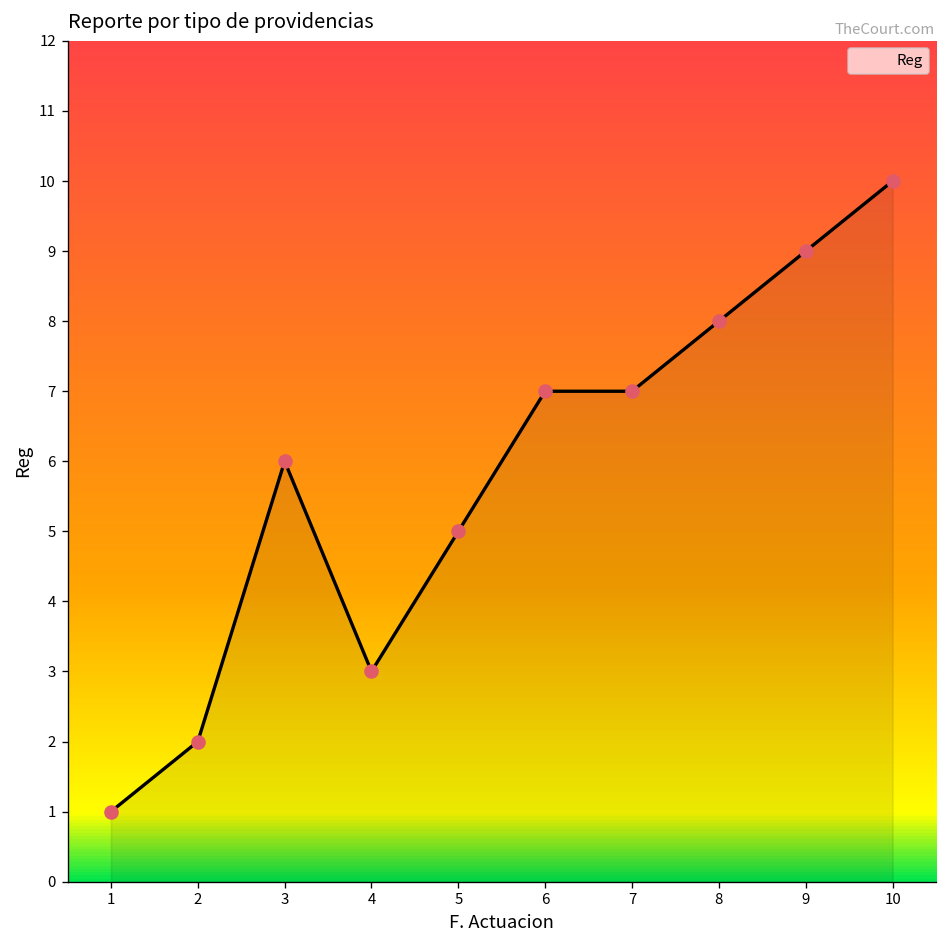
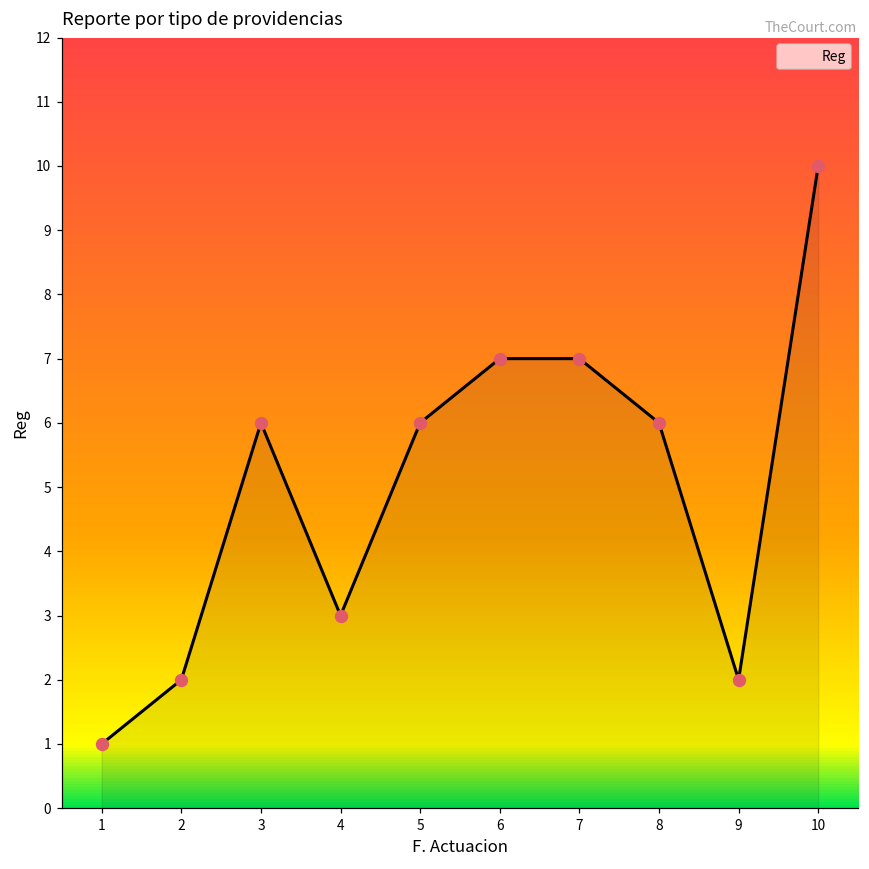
5: 5 -> 6
8: 8 -> 6
9: 9 -> 2
